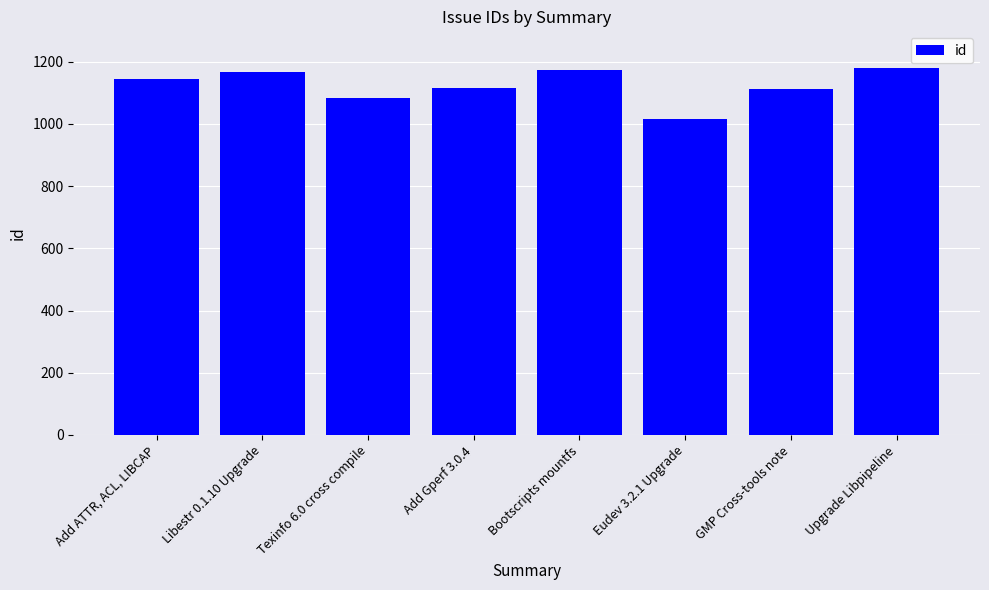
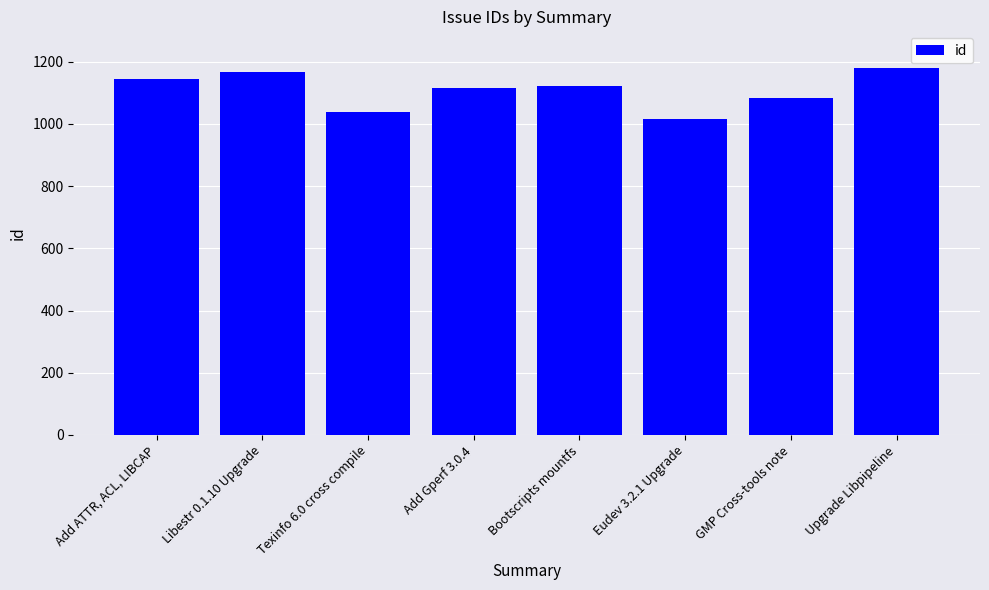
Texinfo 6.0 cross compile: 1080 -> 1040
Bootscripts mountfs: 1170 -> 1120
GMP Cross-tools note: 1110 -> 1080
